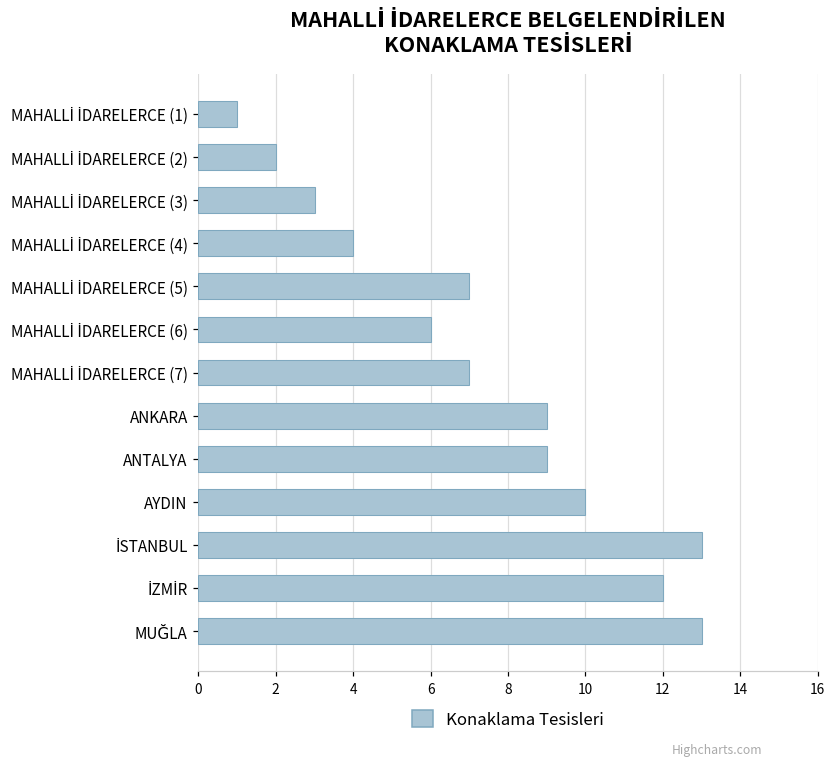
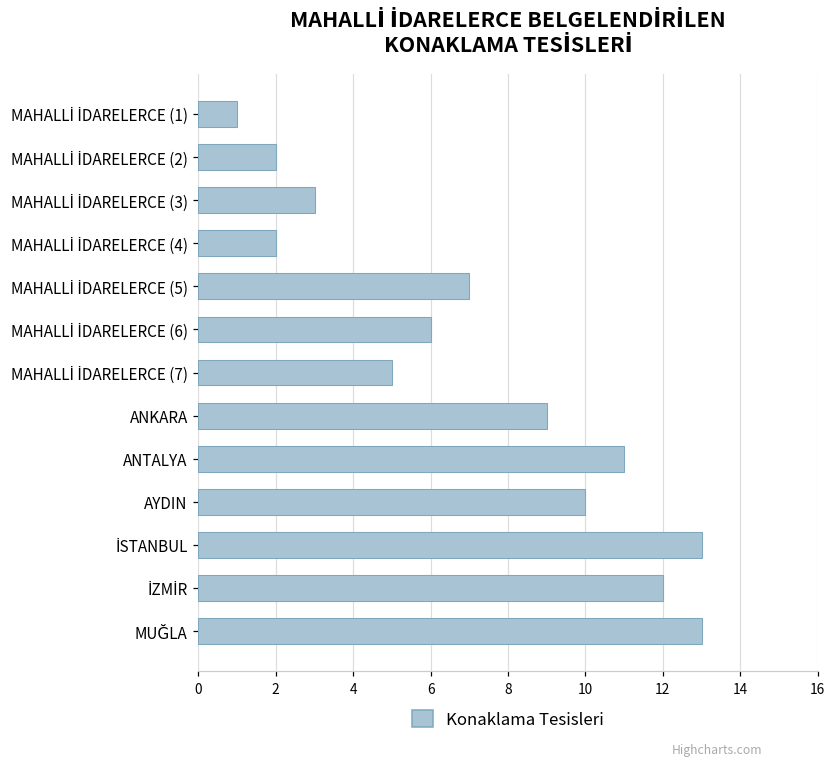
MAHALLİ İDARELERCE (4): 4 -> 2
MAHALLİ İDARELERCE (7): 7 -> 5
ANTALYA: 9 -> 11
